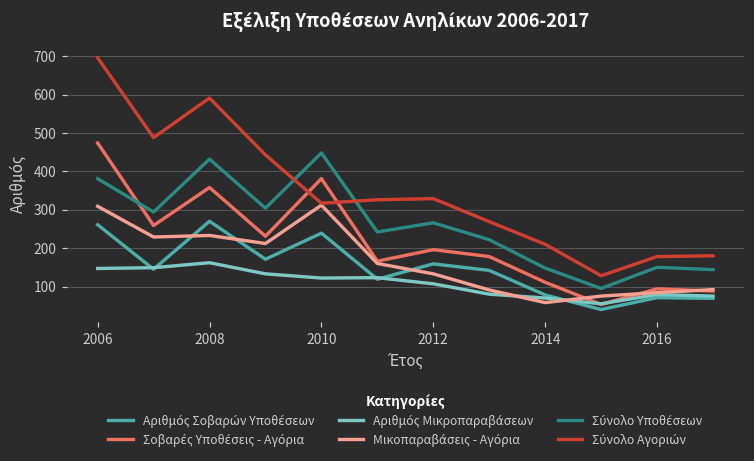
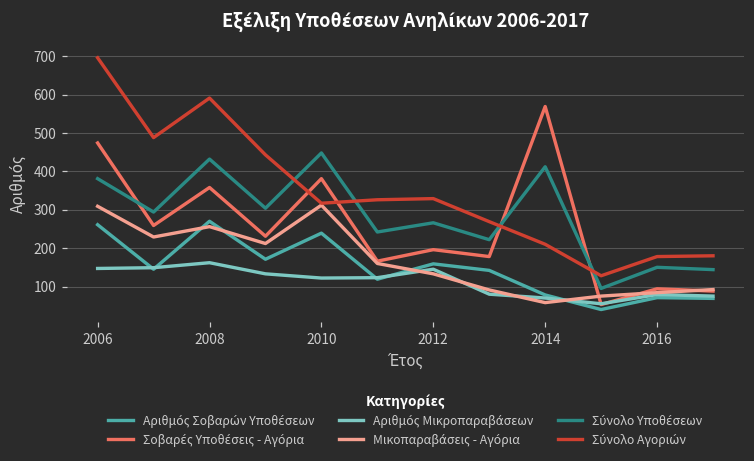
Μικοπαραβάσεις - Αγόρια, 2008: 230 -> 260
Αριθμός Μικροπαραβάσεων, 2012: 110 -> 150
Σοβαρές Υποθέσεις - Αγόρια, 2014: 110 -> 570
Σύνολο Υποθέσεων, 2014: 150 -> 410
